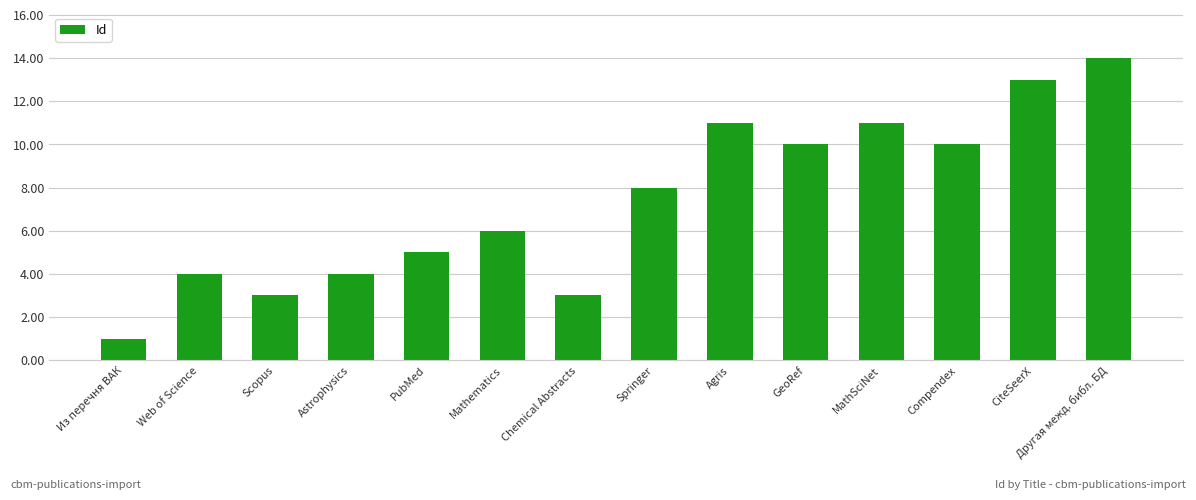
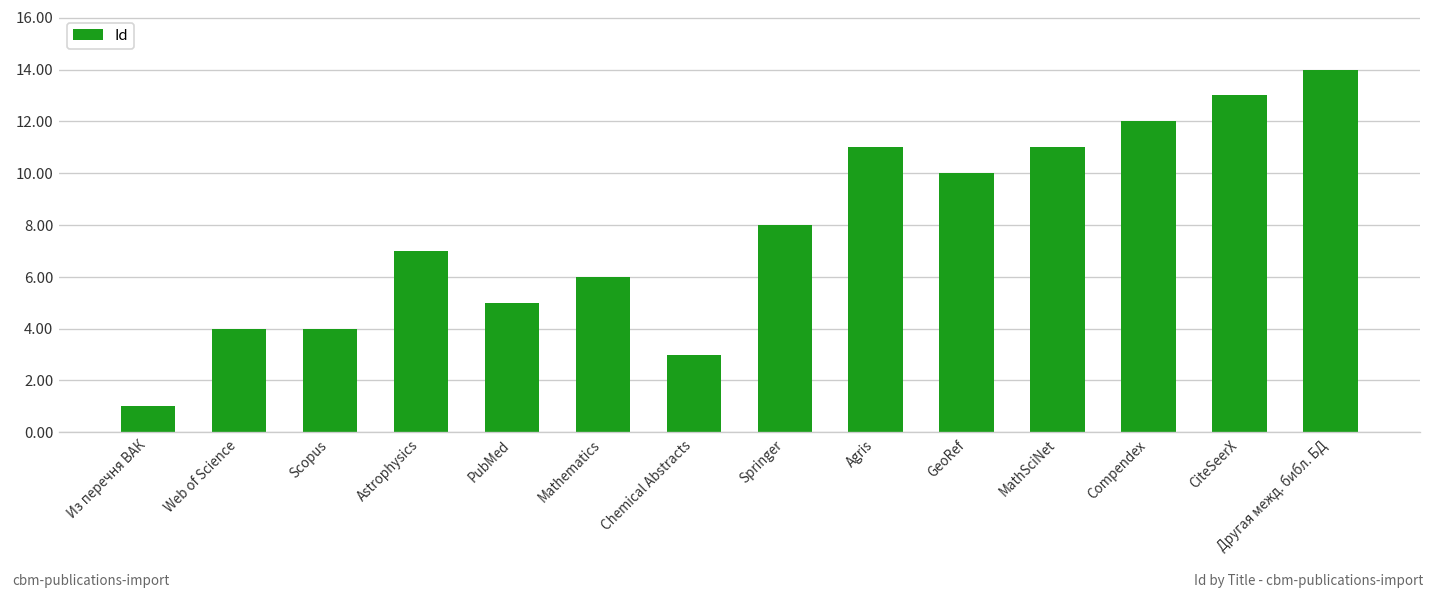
Scopus: 3 -> 4
Astrophysics: 4 -> 7
Compendex: 10 -> 12
